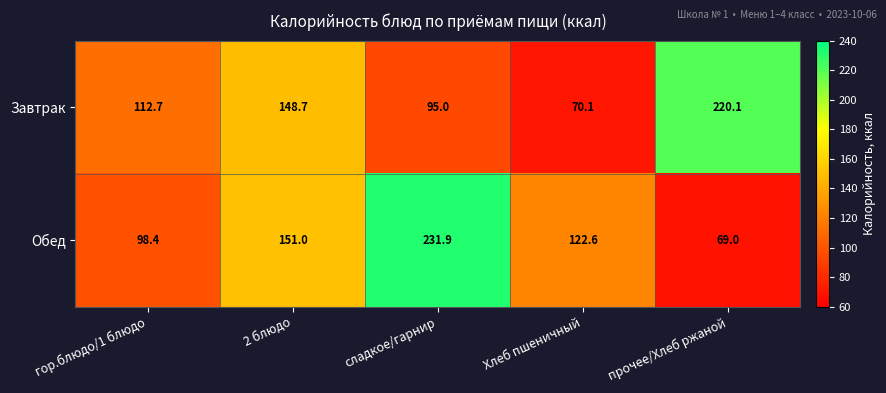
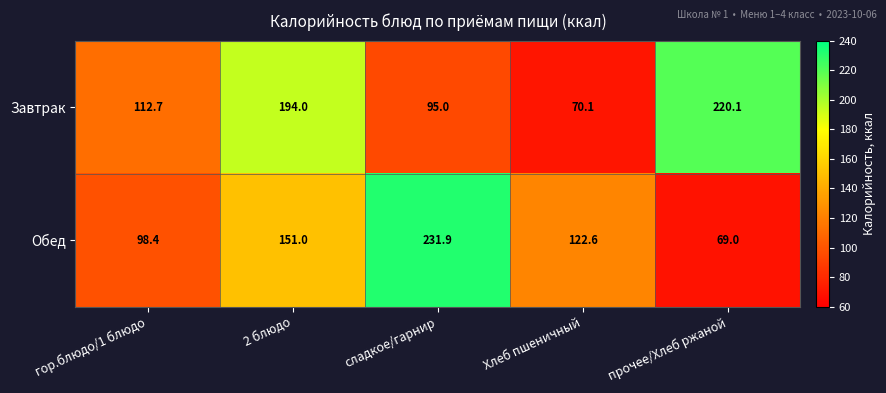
Завтрак, 2 блюдо: 148.7 -> 194.0
